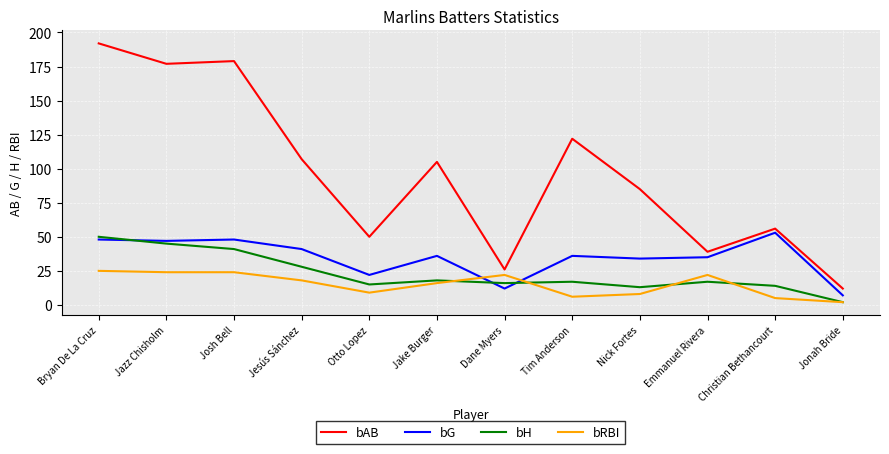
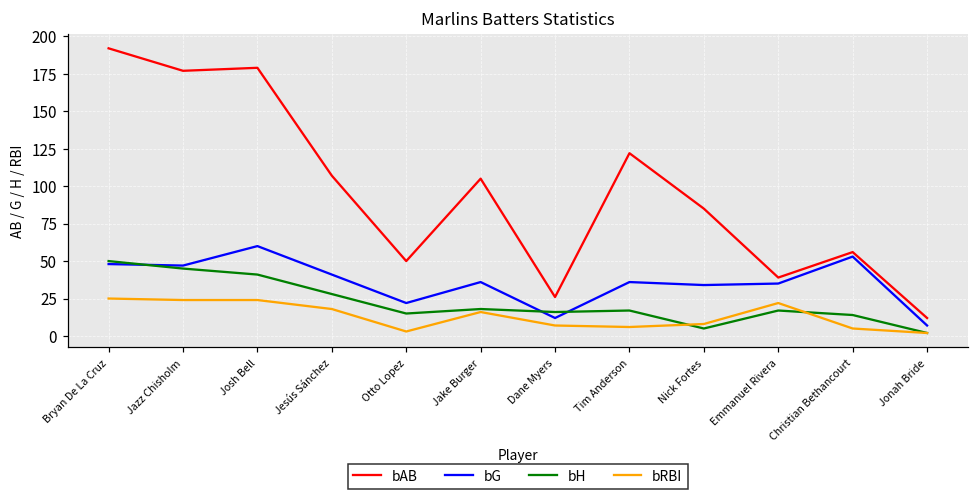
bG, Josh Bell: 48 -> 60
bRBI, Otto Lopez: 9 -> 3
bRBI, Dane Myers: 22 -> 7
bH, Nick Fortes: 13 -> 5
